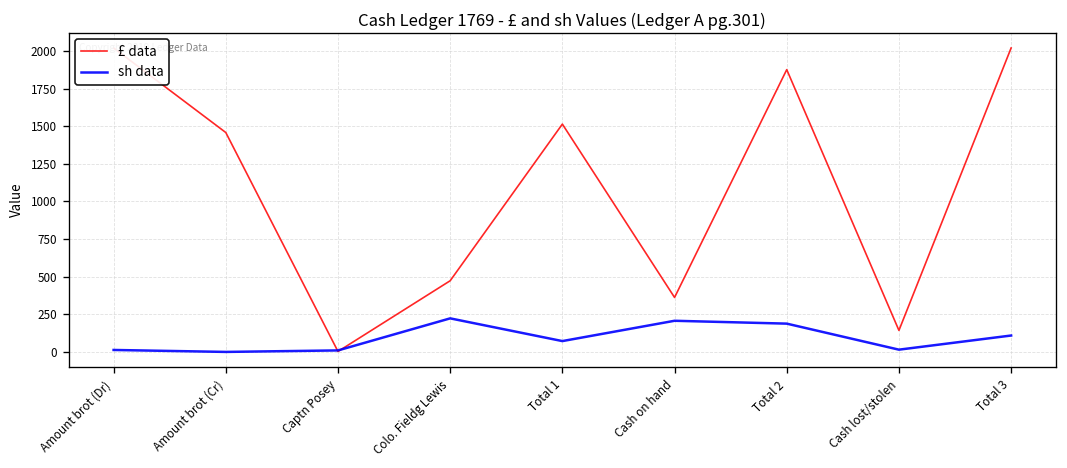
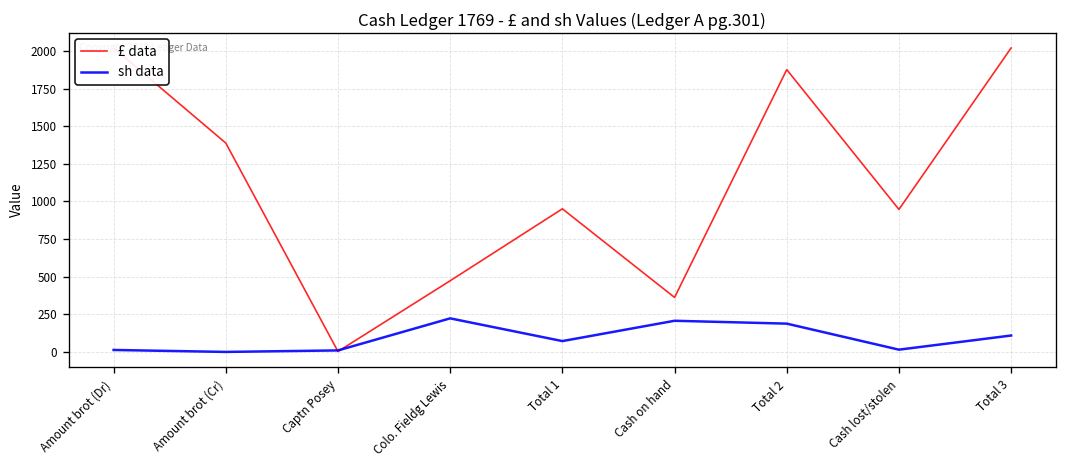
£ data, Amount brot (Cr): 1460 -> 1390
£ data, Total 1: 1510 -> 950
£ data, Cash lost/stolen: 140 -> 950
